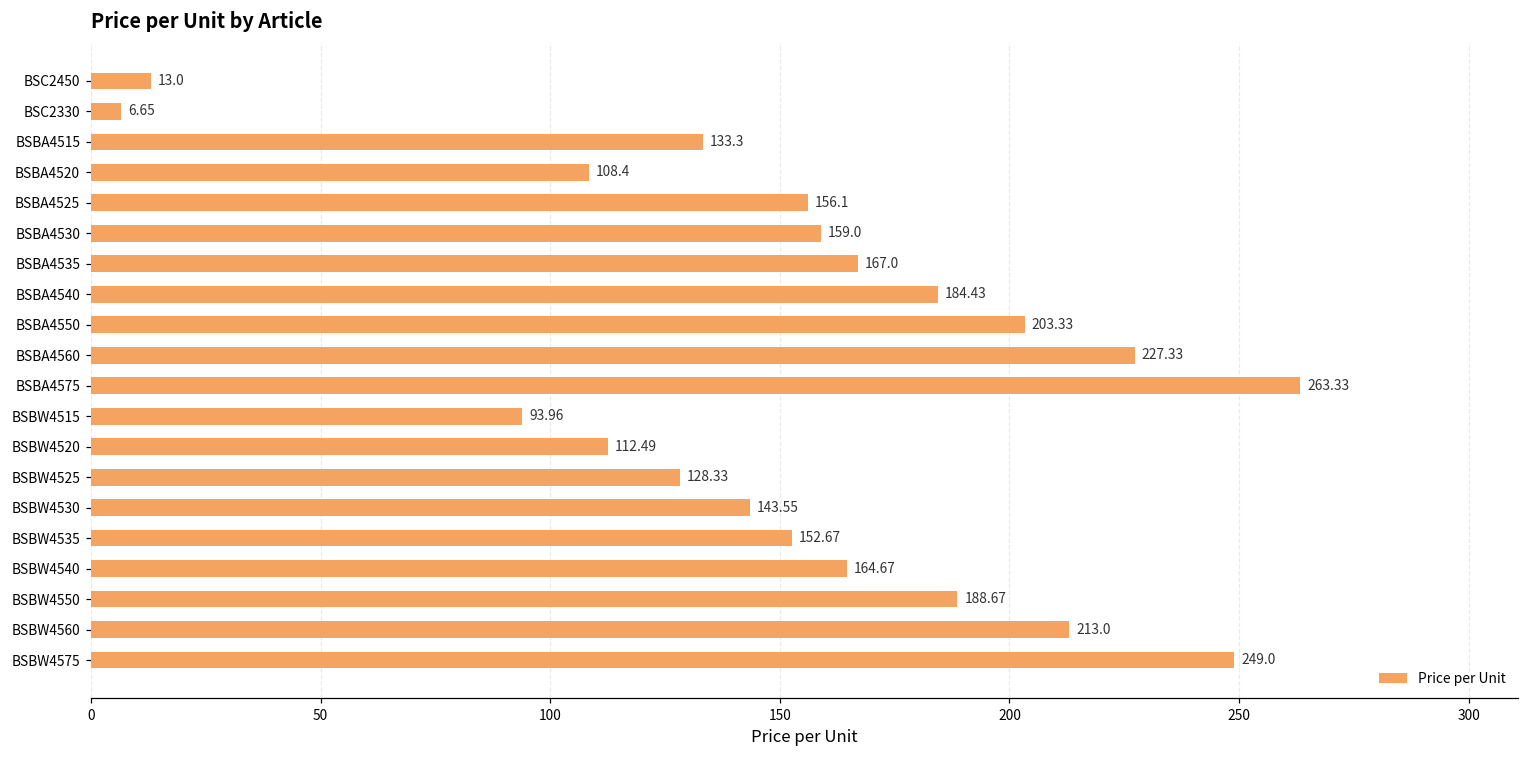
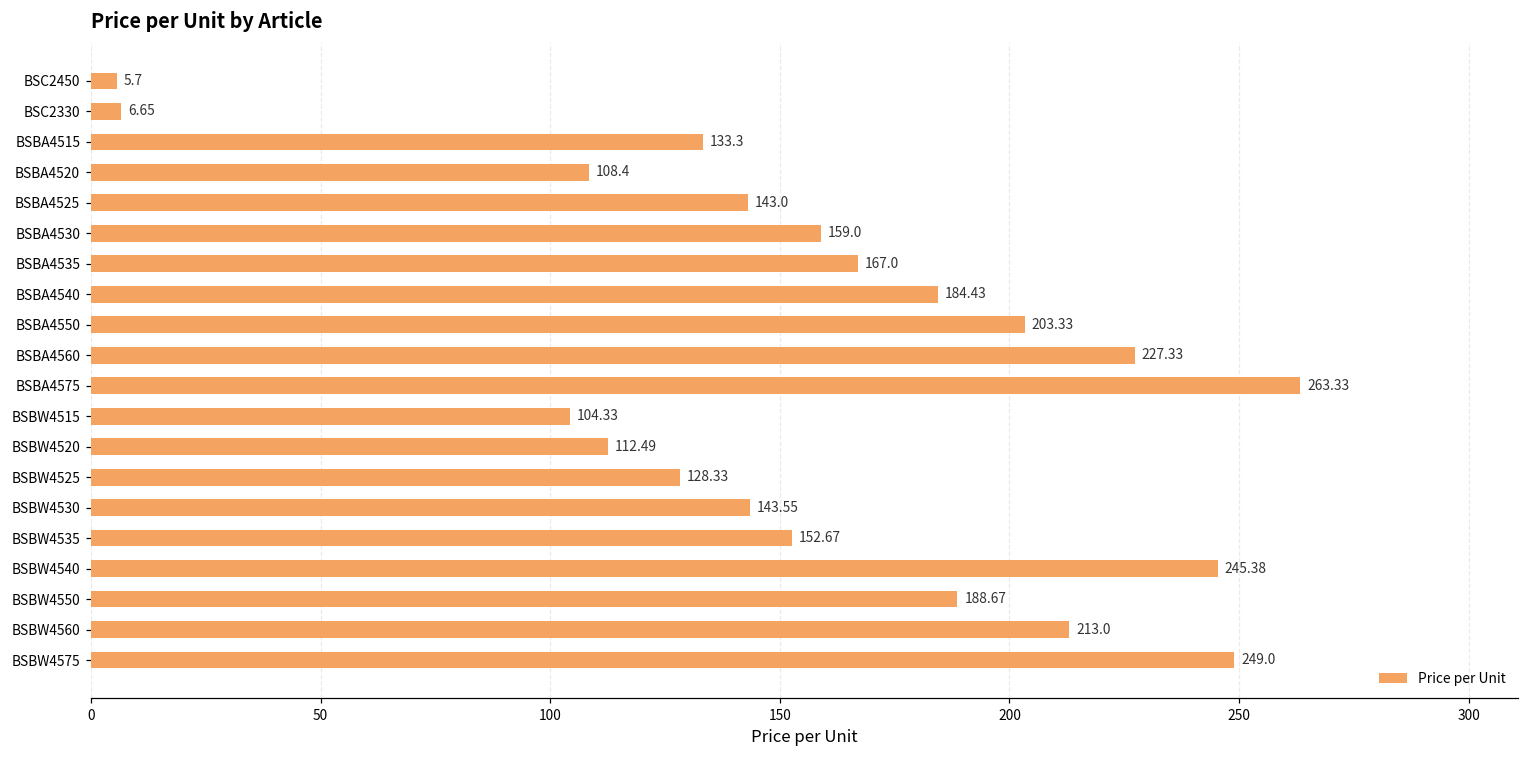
BSC2450: 13.0 -> 5.7
BSBA4525: 156.1 -> 143.0
BSBW4515: 93.96 -> 104.33
BSBW4540: 164.67 -> 245.38
